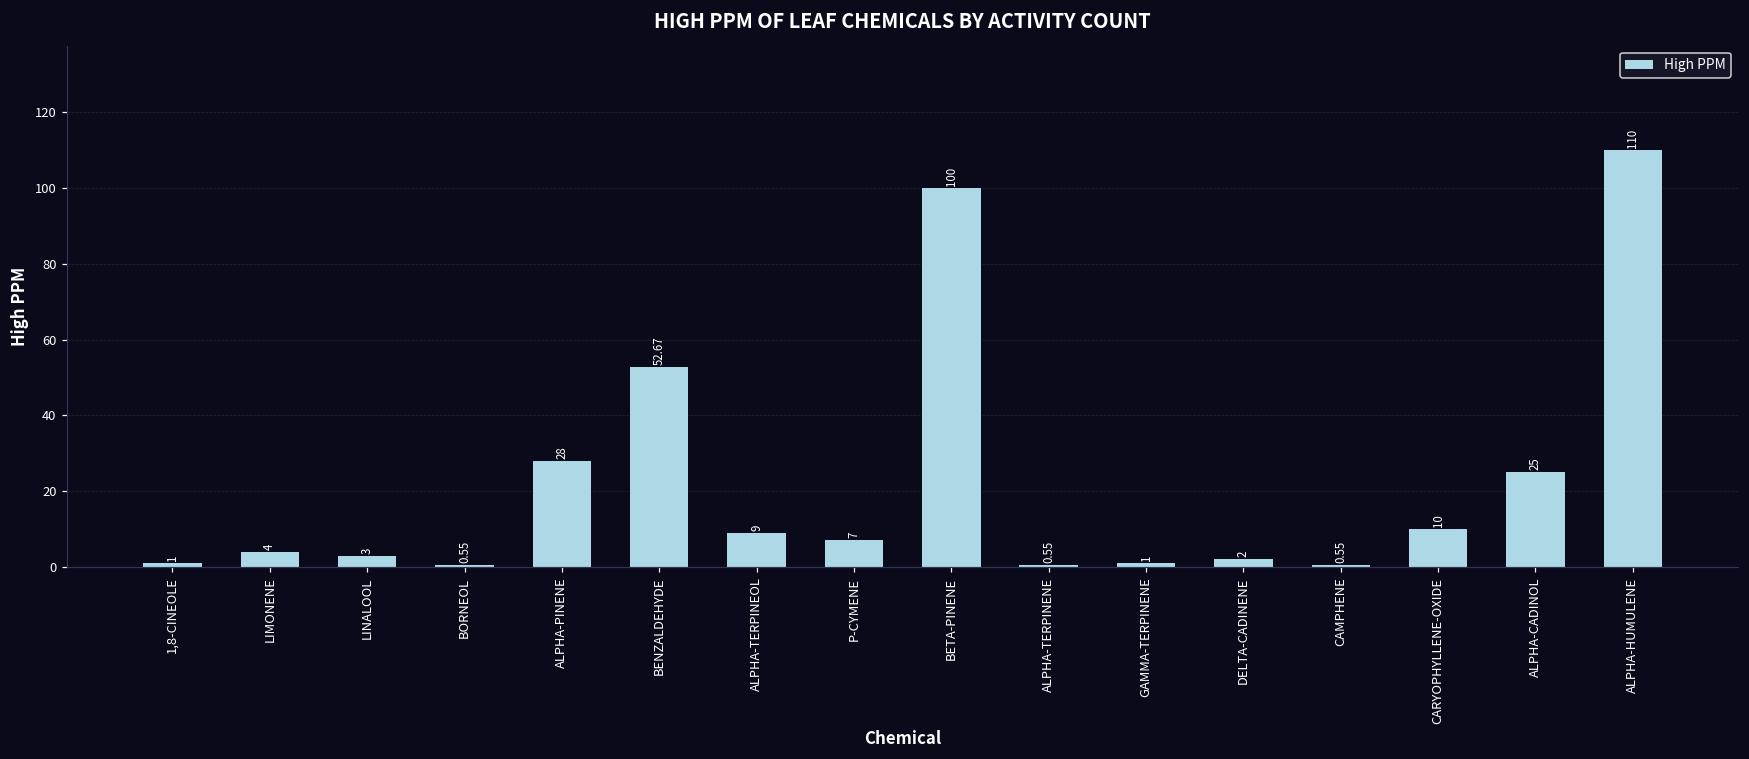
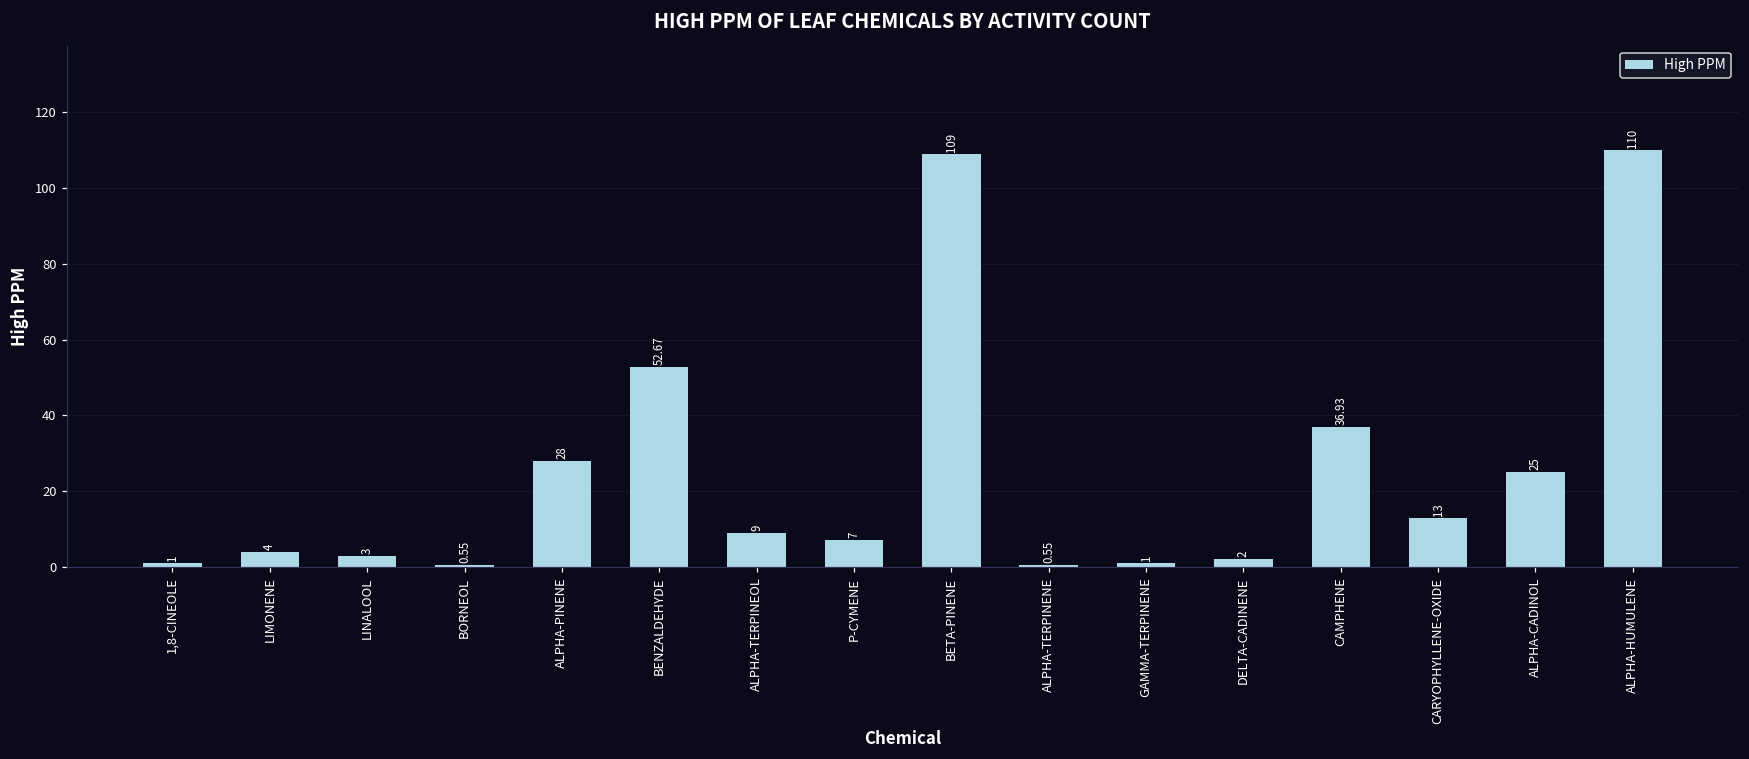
BETA-PINENE: 100 -> 109
CAMPHENE: 0.55 -> 36.93
CARYOPHYLLENE-OXIDE: 10 -> 13
